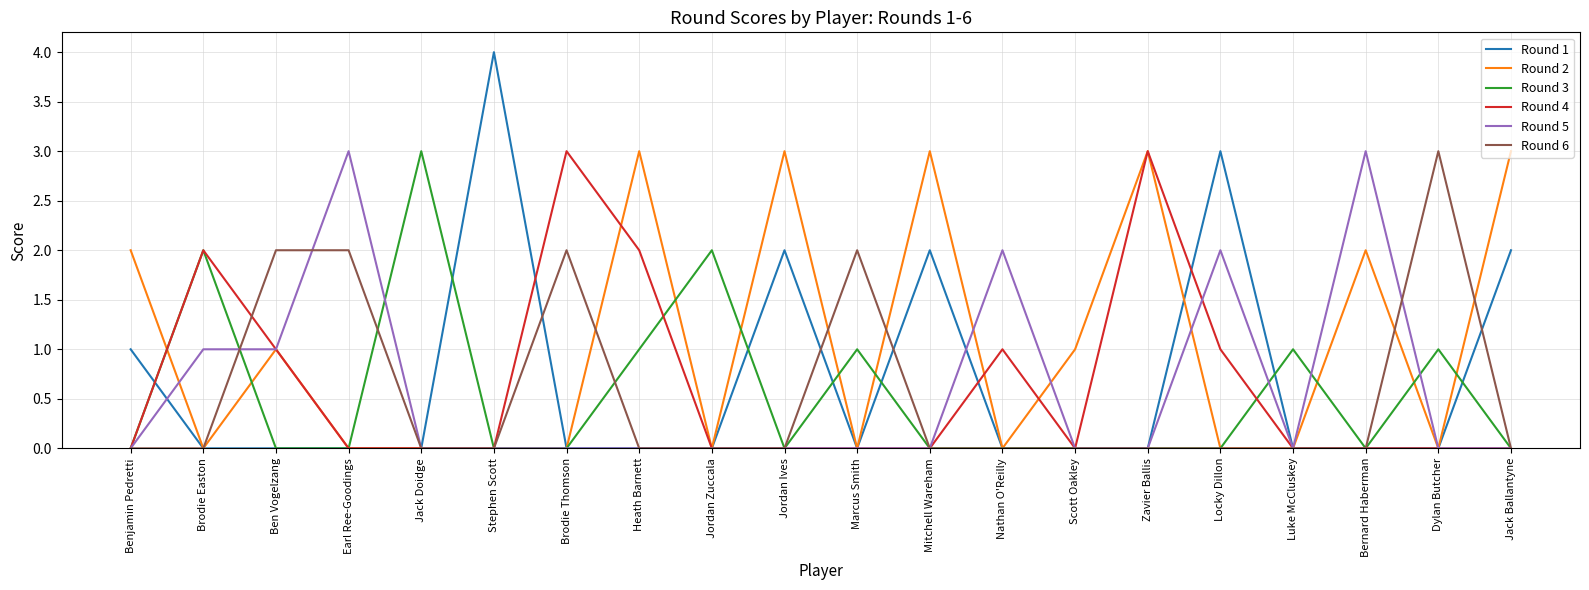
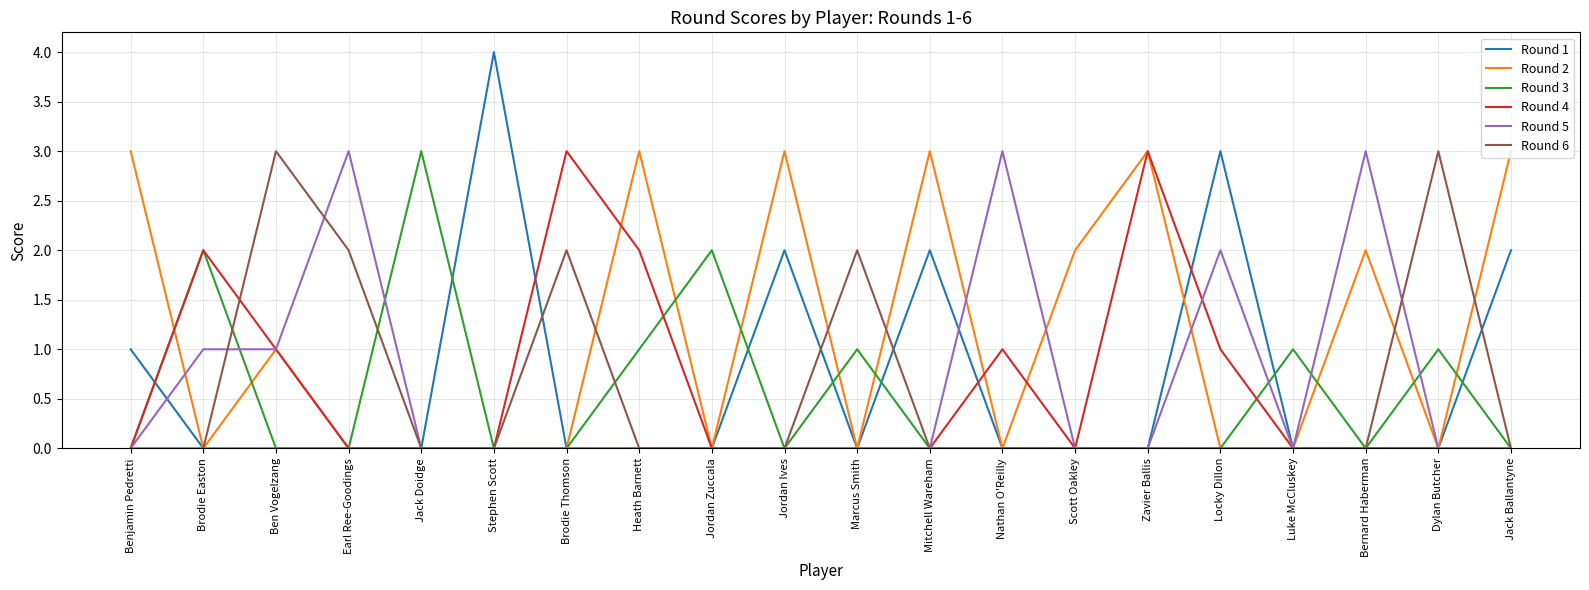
Round 2, Benjamin Pedretti: 2 -> 3
Round 6, Ben Vogelzang: 2 -> 3
Round 5, Nathan O'Reilly: 2 -> 3
Round 2, Scott Oakley: 1 -> 2
